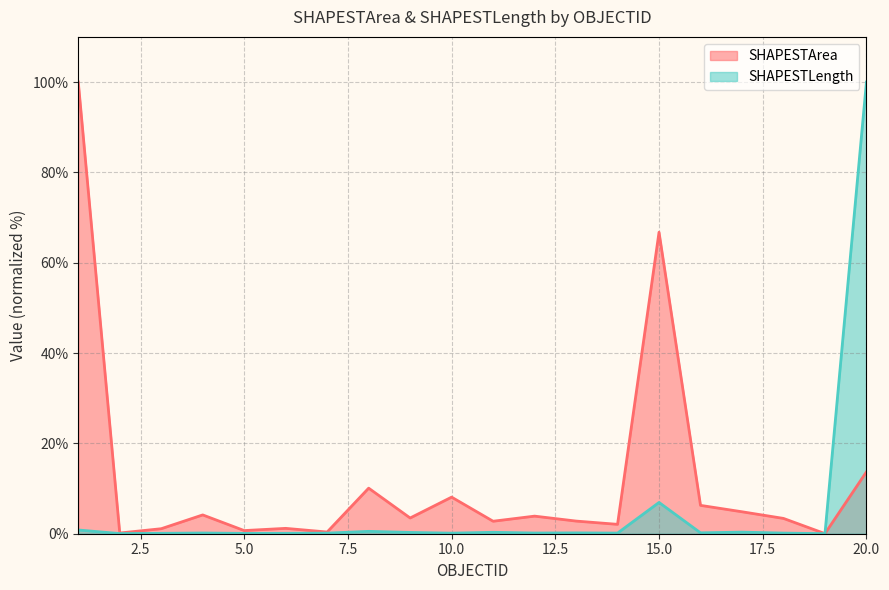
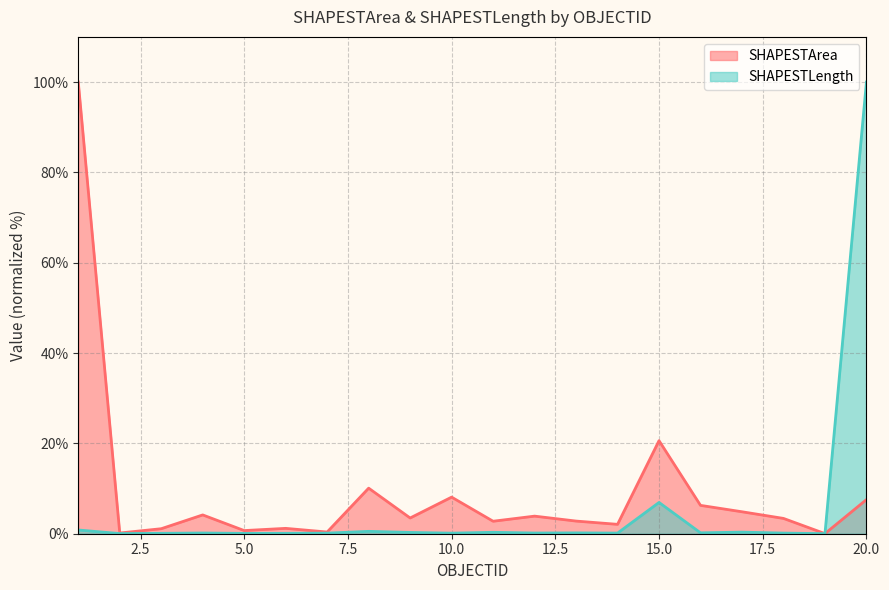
SHAPESTArea, 15.0: 67% -> 21%
SHAPESTArea, 20.0: 14% -> 8%
